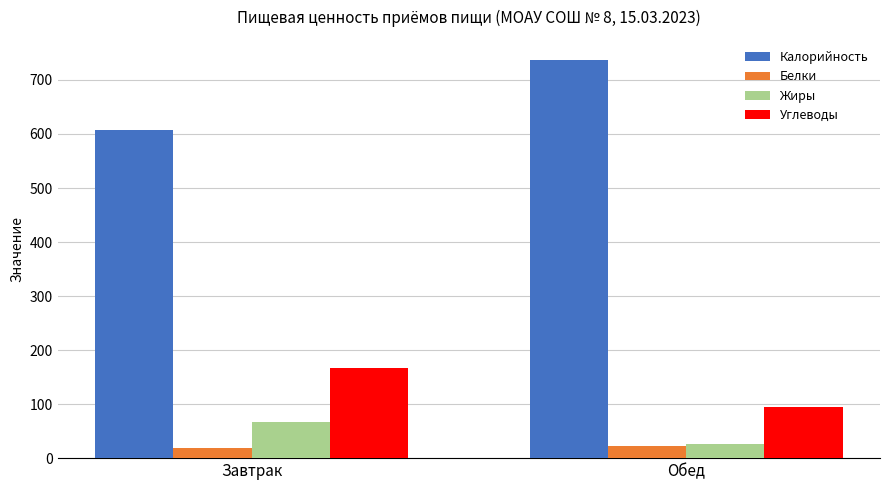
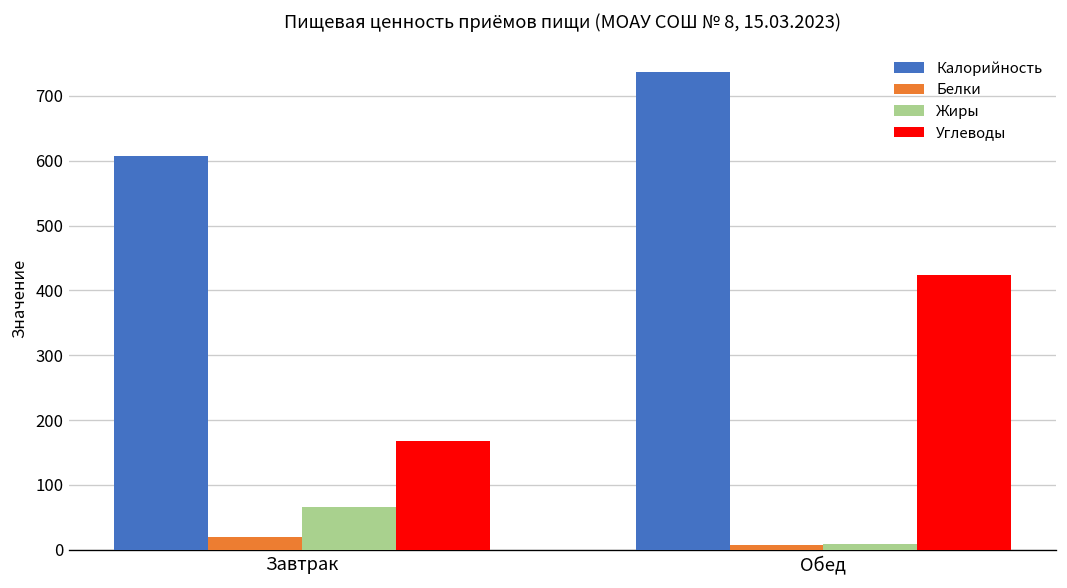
Белки, Обед: 20 -> 10
Жиры, Обед: 30 -> 10
Углеводы, Обед: 100 -> 420
